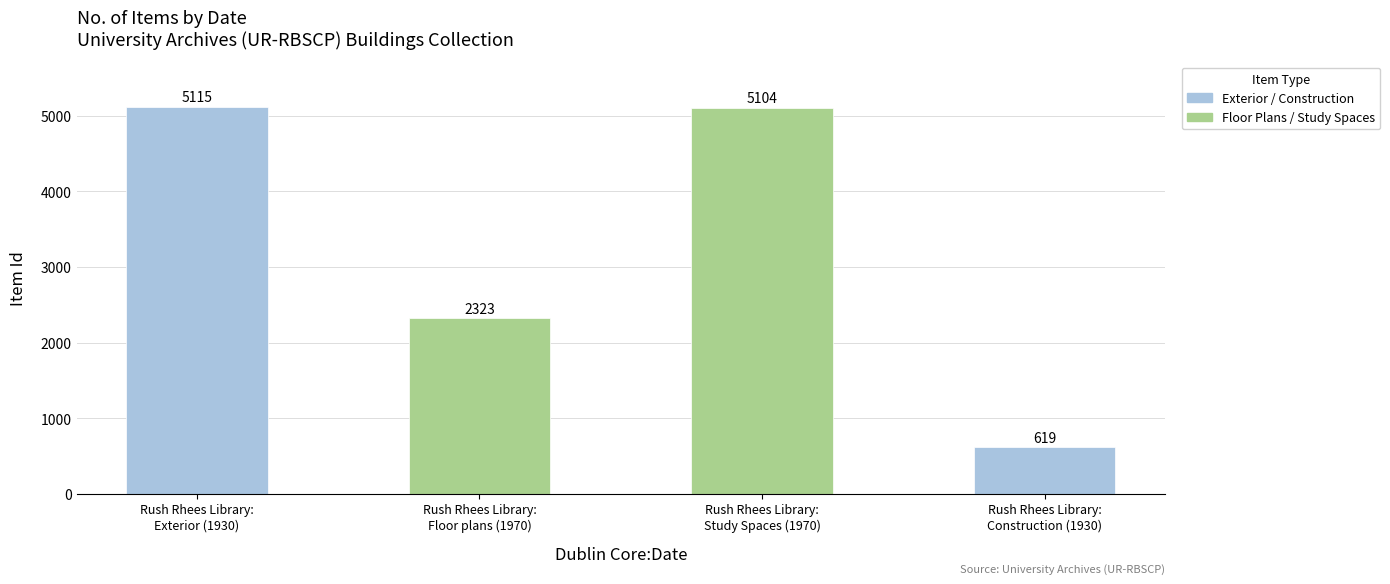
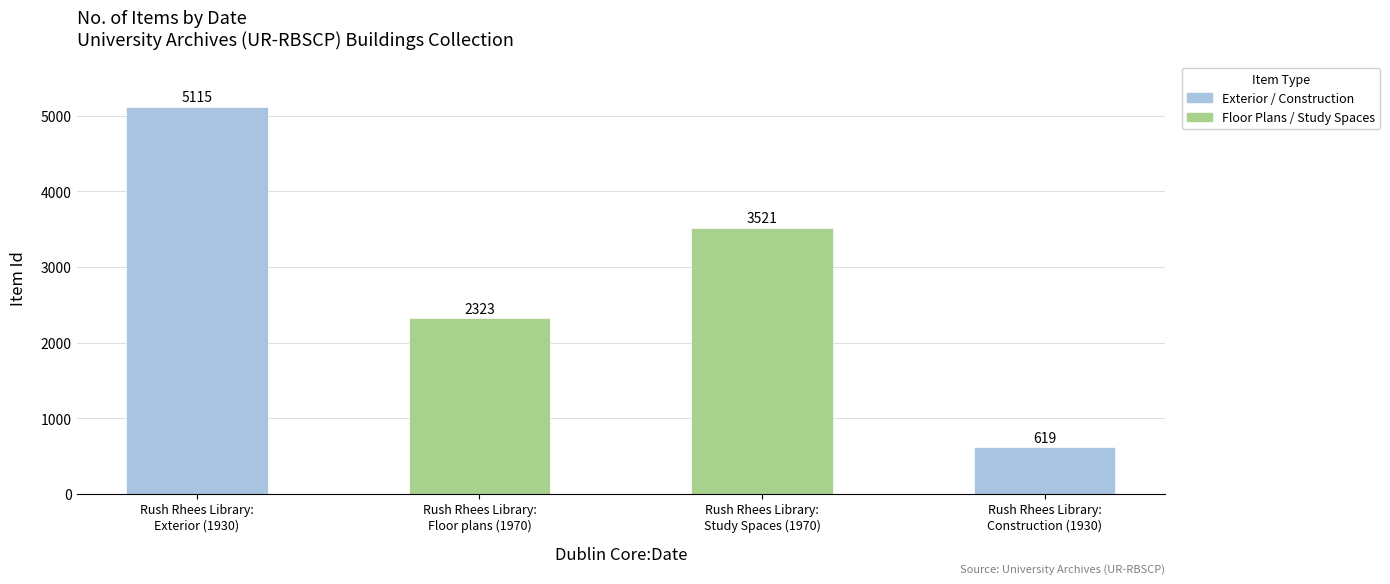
Rush Rhees Library: Study Spaces (1970): 5104 -> 3521
